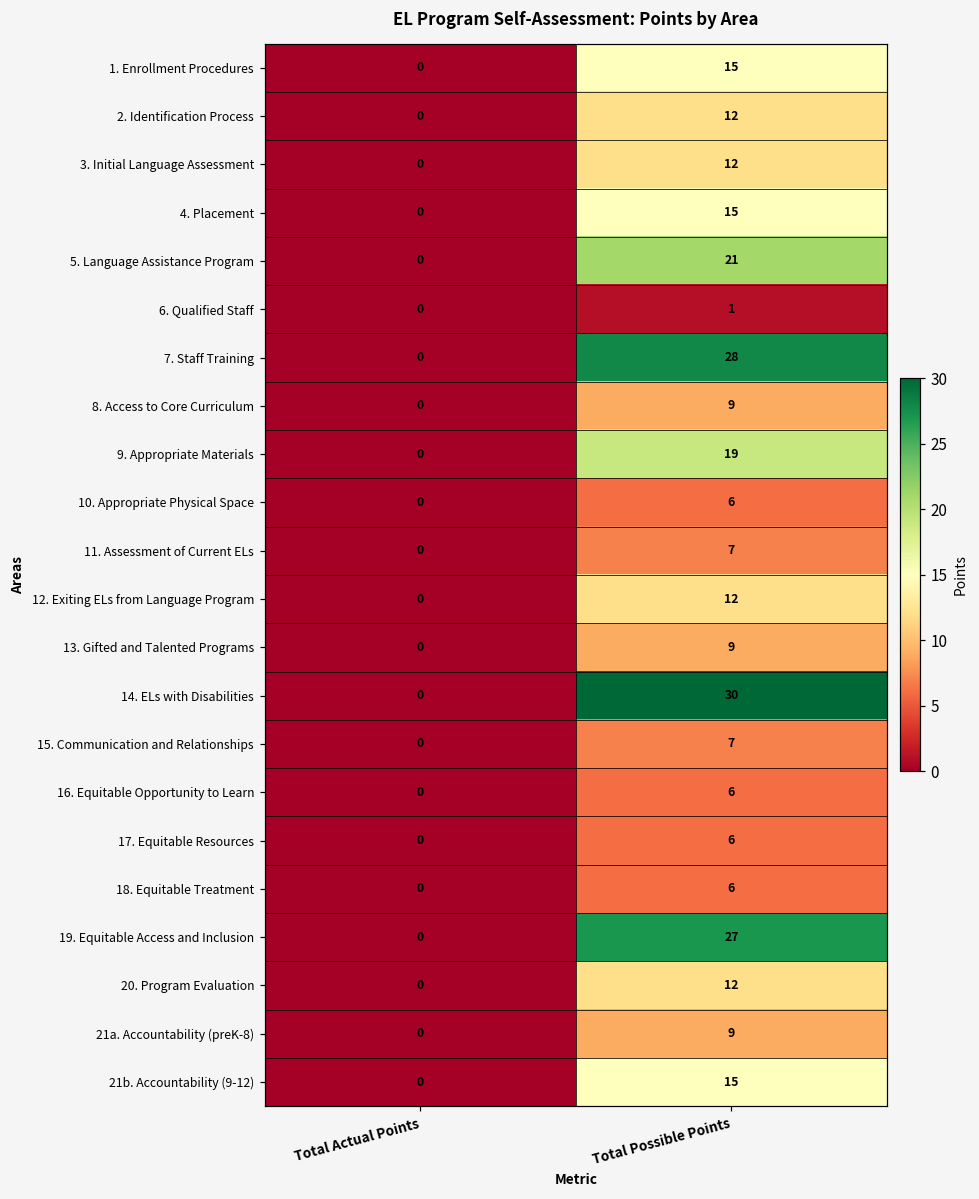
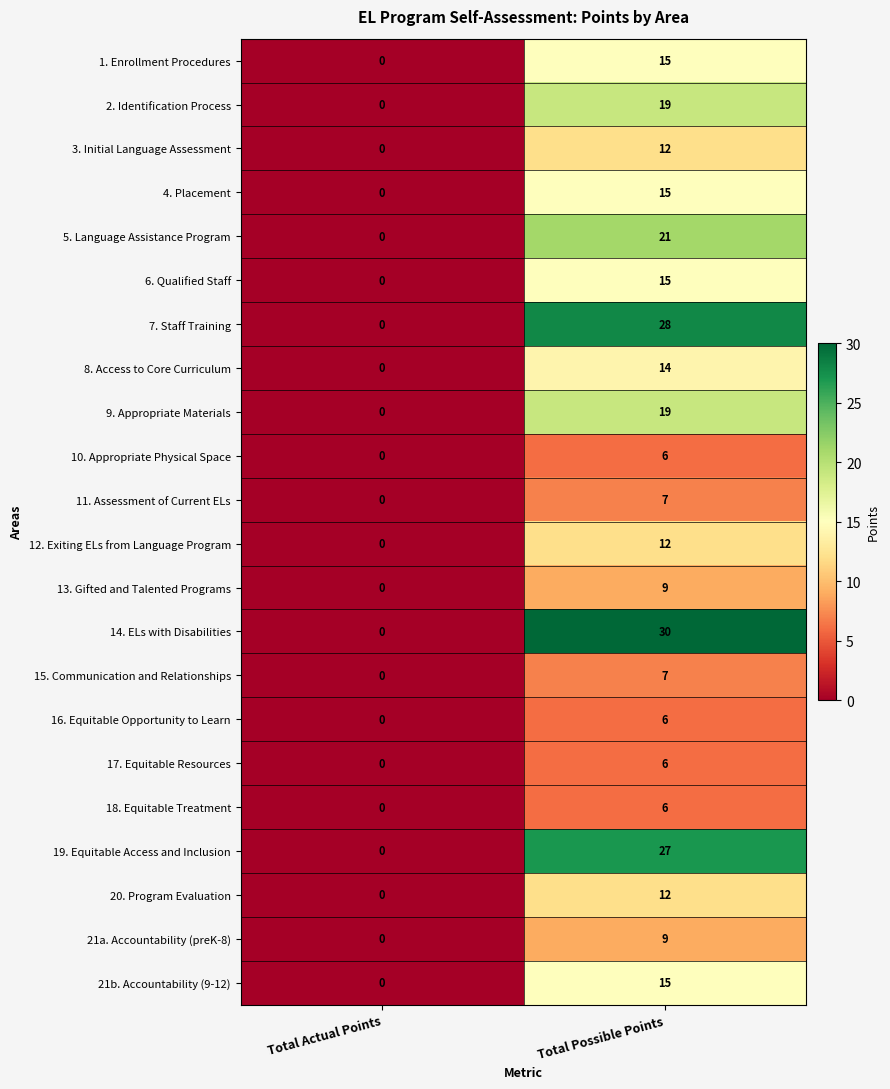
2. Identification Process, Total Possible Points: 12 -> 19
6. Qualified Staff, Total Possible Points: 1 -> 15
8. Access to Core Curriculum, Total Possible Points: 9 -> 14
